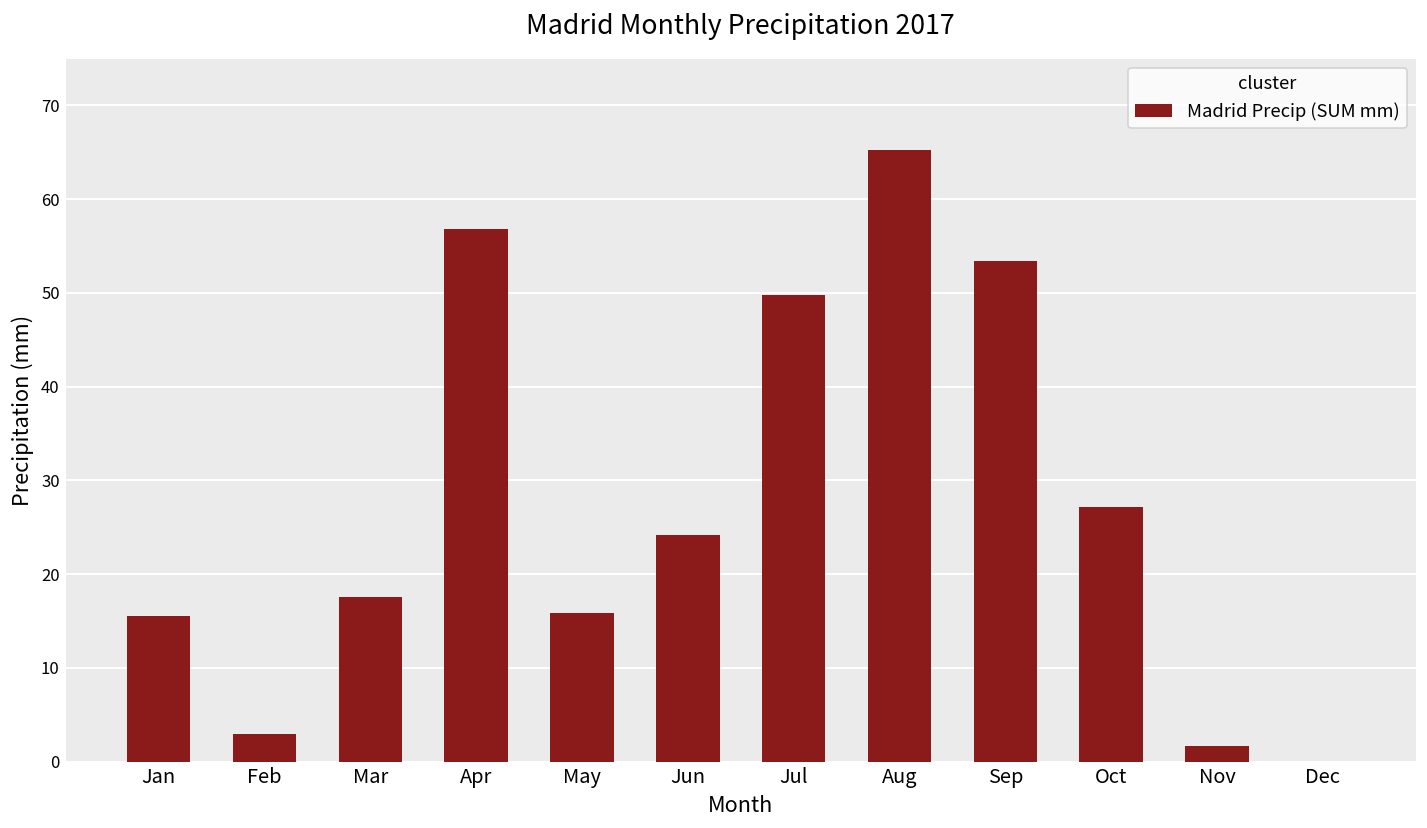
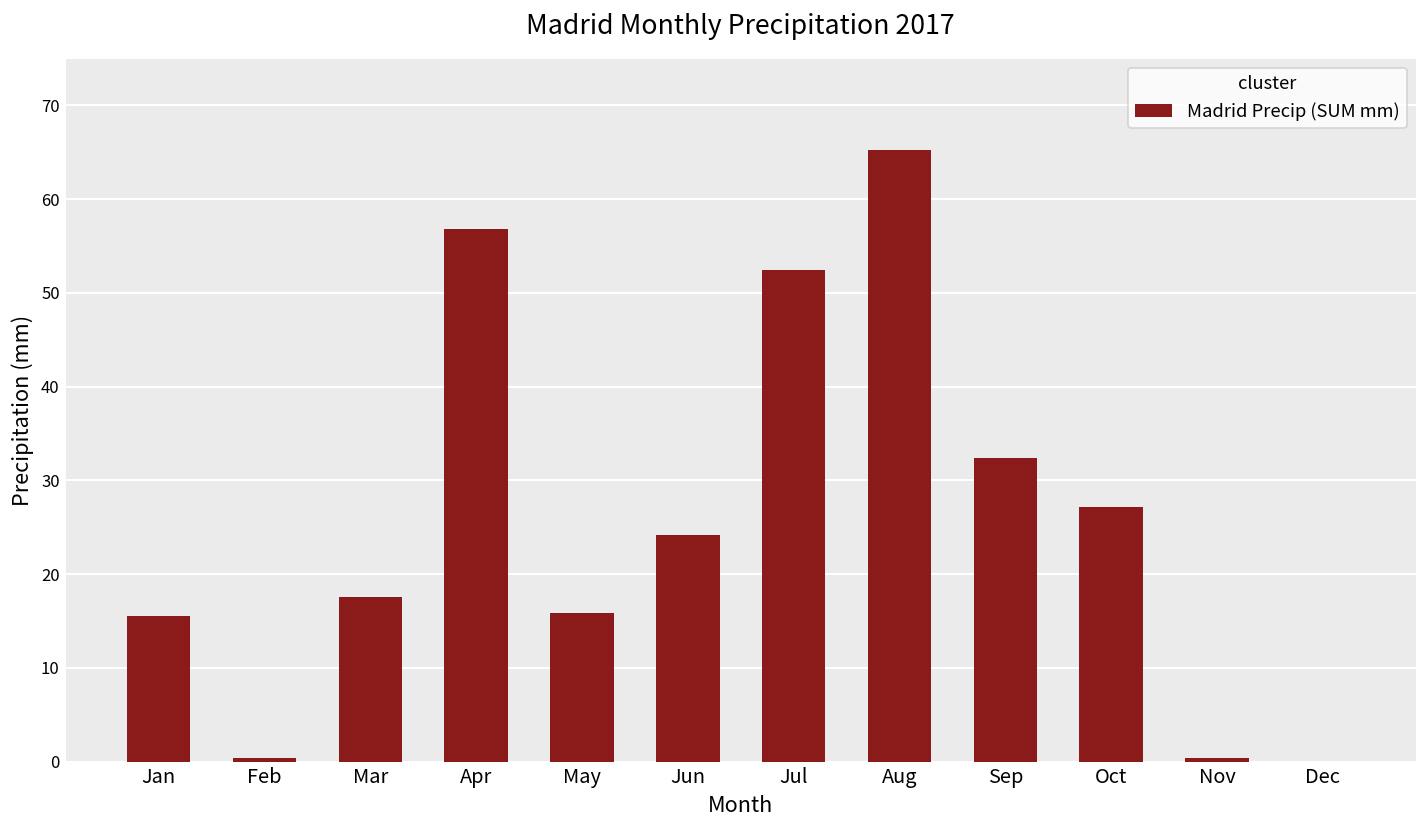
Feb: 3 -> 0
Jul: 50 -> 52
Sep: 53 -> 32
Nov: 2 -> 0
